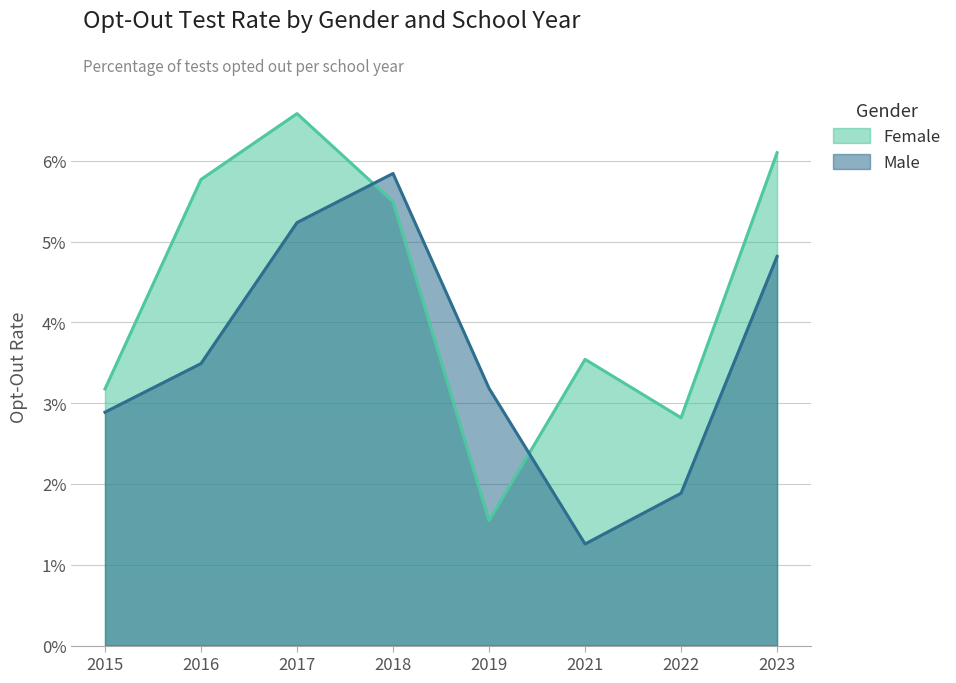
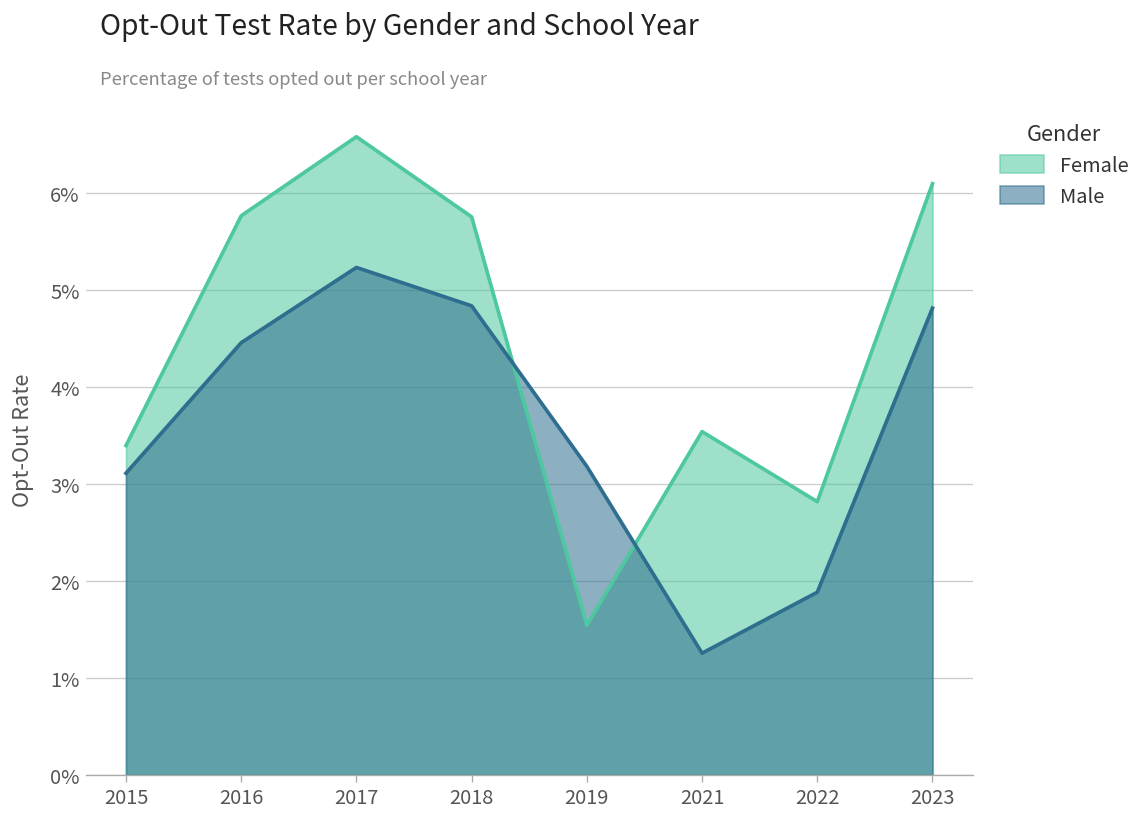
Female, 2015: 3.2% -> 3.4%
Male, 2015: 2.9% -> 3.1%
Male, 2016: 3.5% -> 4.5%
Female, 2018: 5.5% -> 5.8%
Male, 2018: 5.8% -> 4.8%
